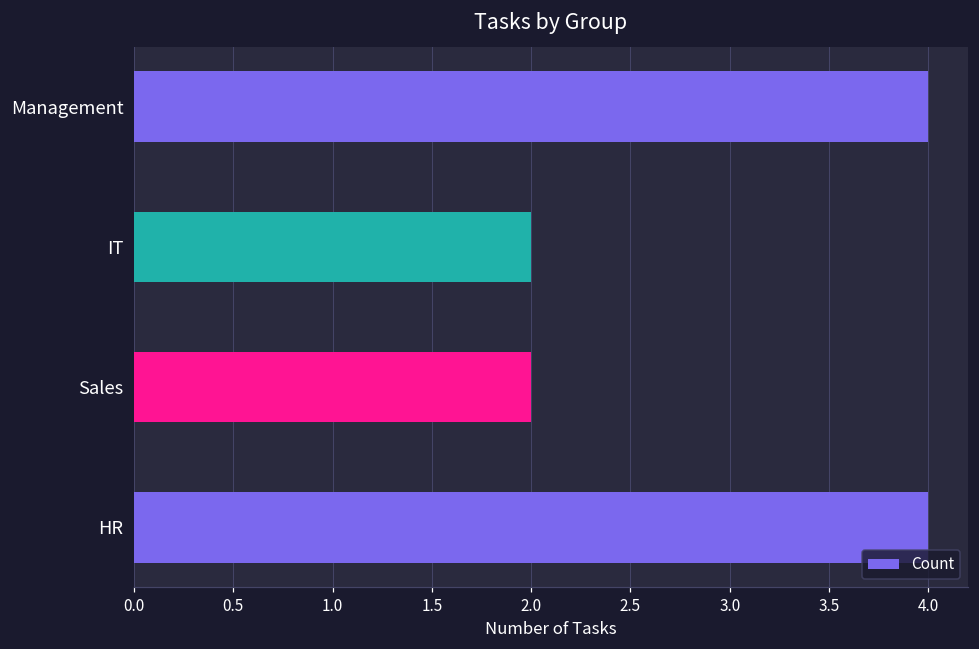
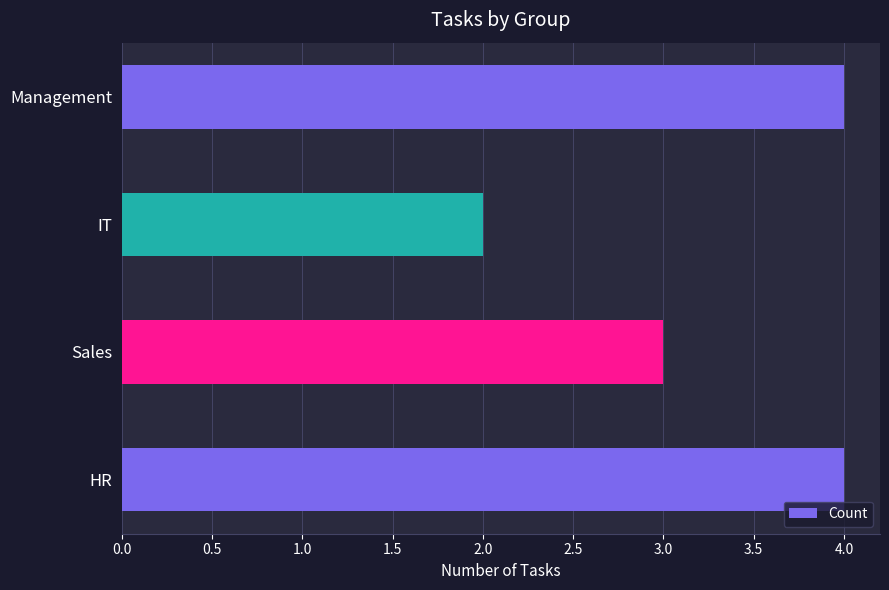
Sales: 2 -> 3
